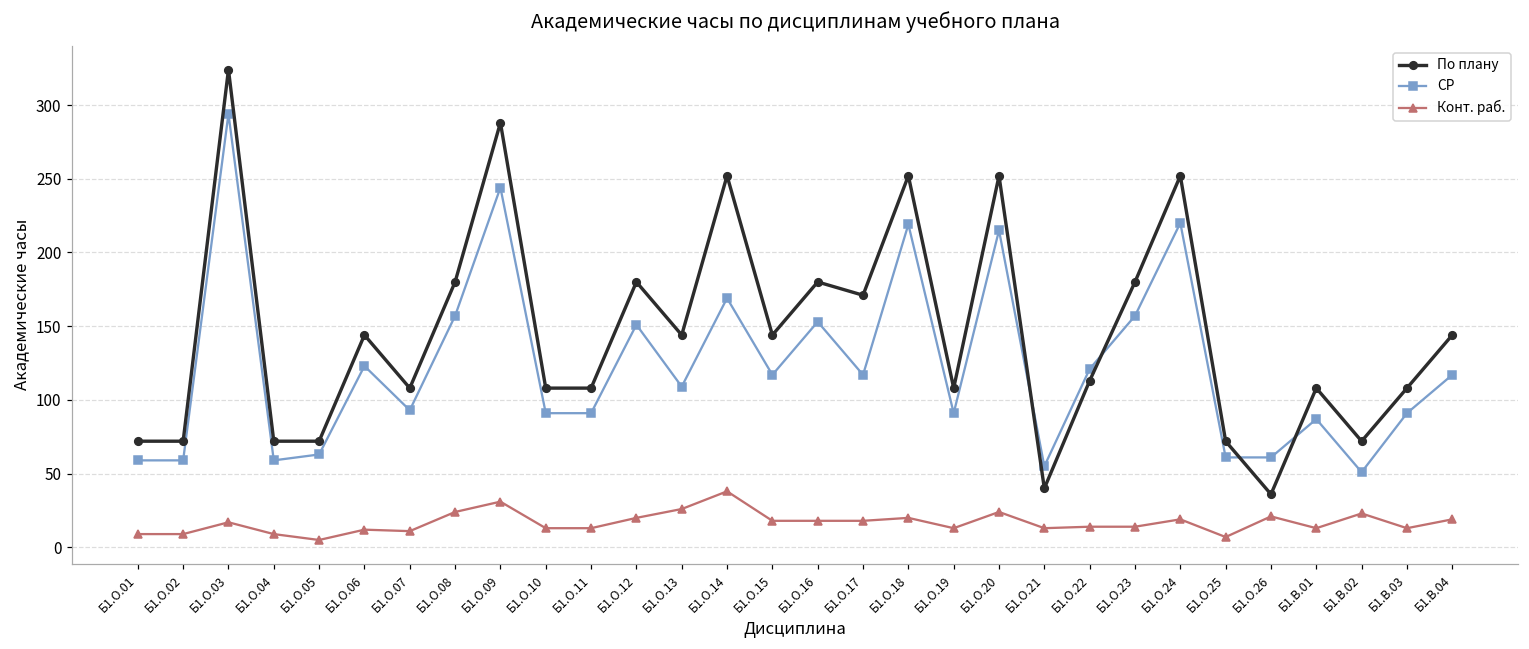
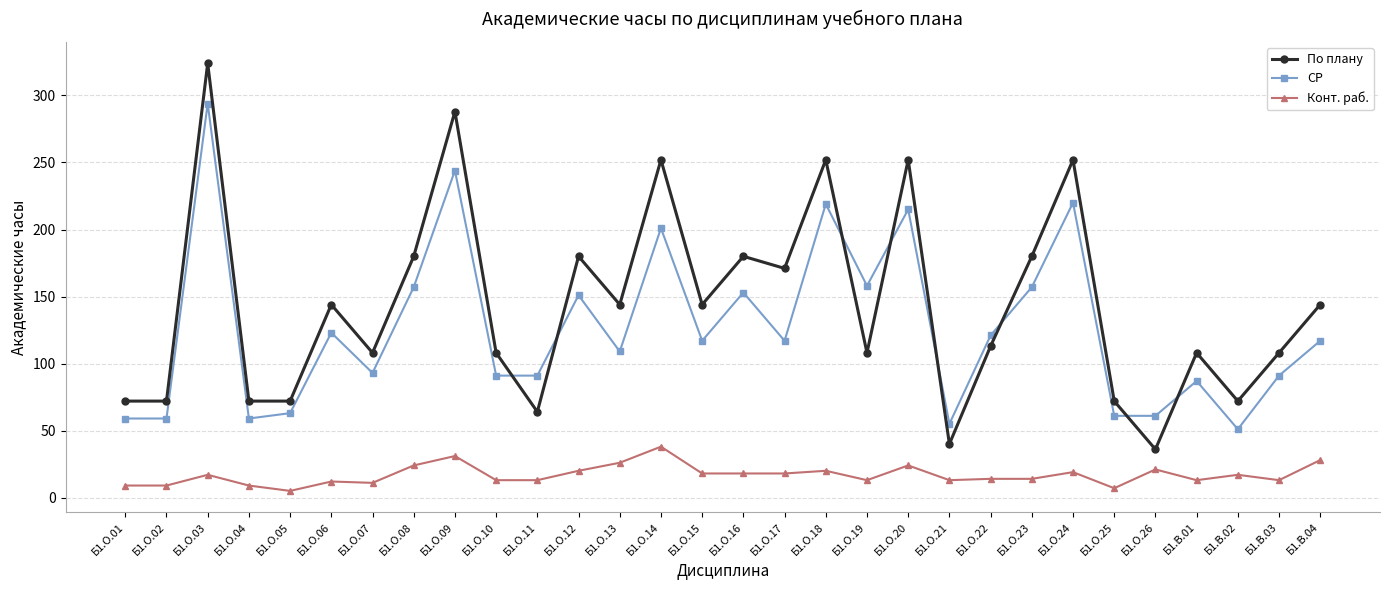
По плану, Б1.О.11: 108 -> 64
СР, Б1.О.14: 169 -> 201
СР, Б1.О.19: 91 -> 158
Конт. раб., Б1.В.02: 23 -> 17
Конт. раб., Б1.В.04: 19 -> 28
